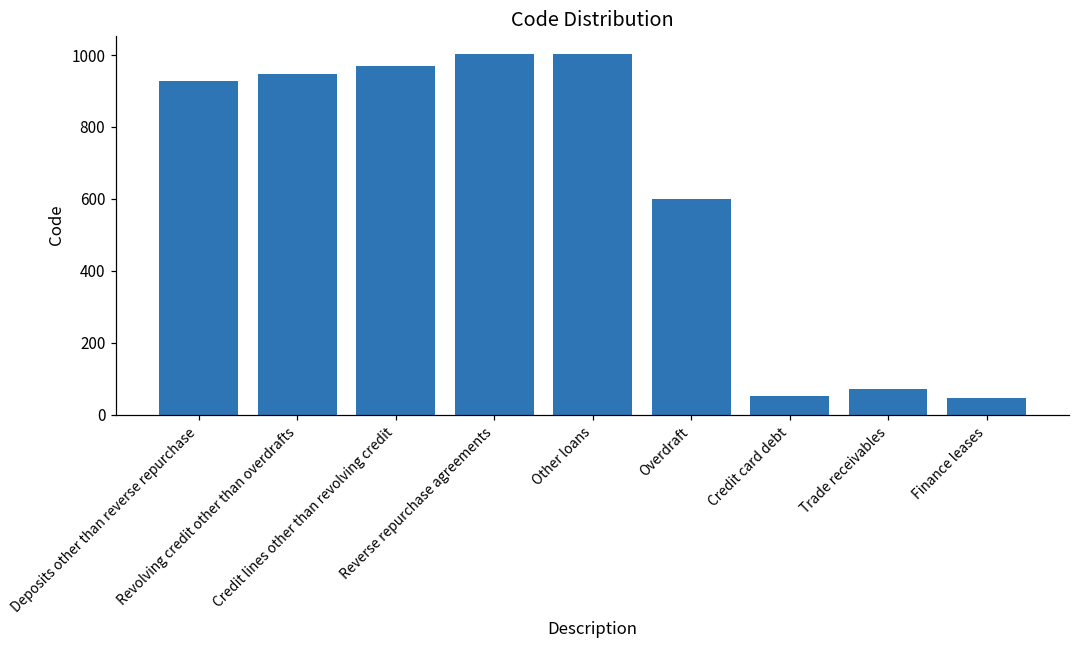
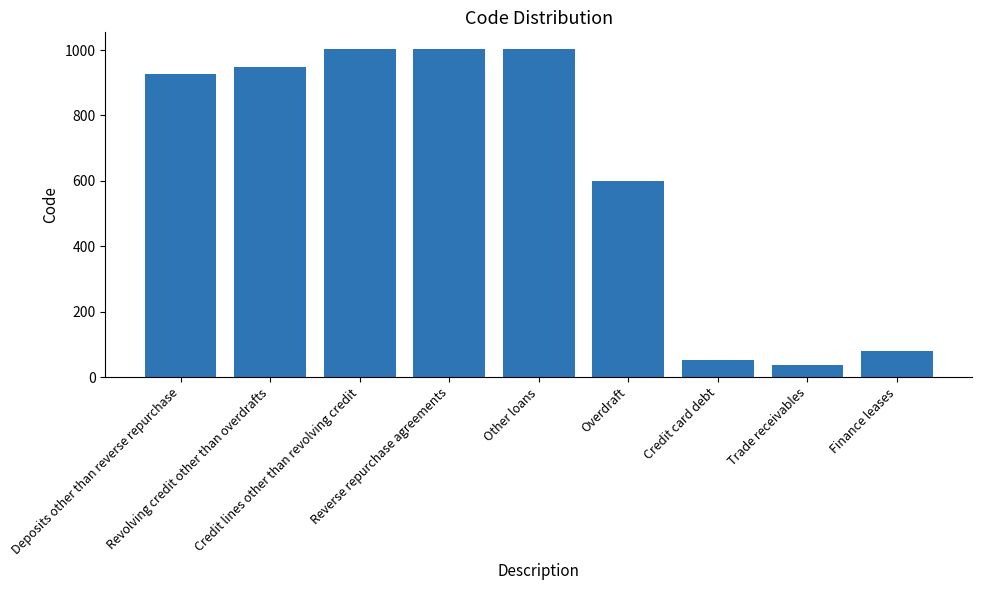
Credit lines other than revolving credit: 970 -> 1000
Trade receivables: 70 -> 40
Finance leases: 50 -> 80
